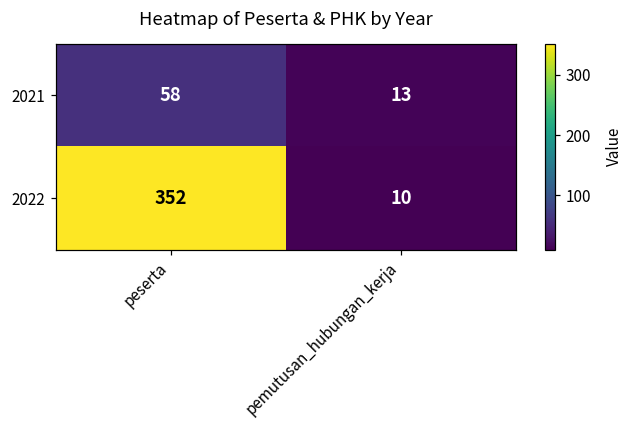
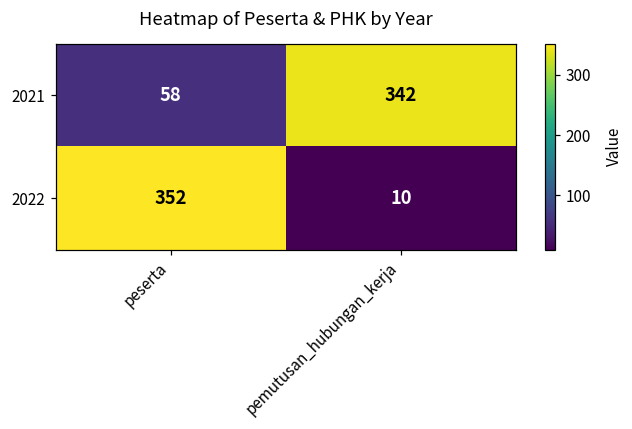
2021, pemutusan_hubungan_kerja: 13 -> 342
